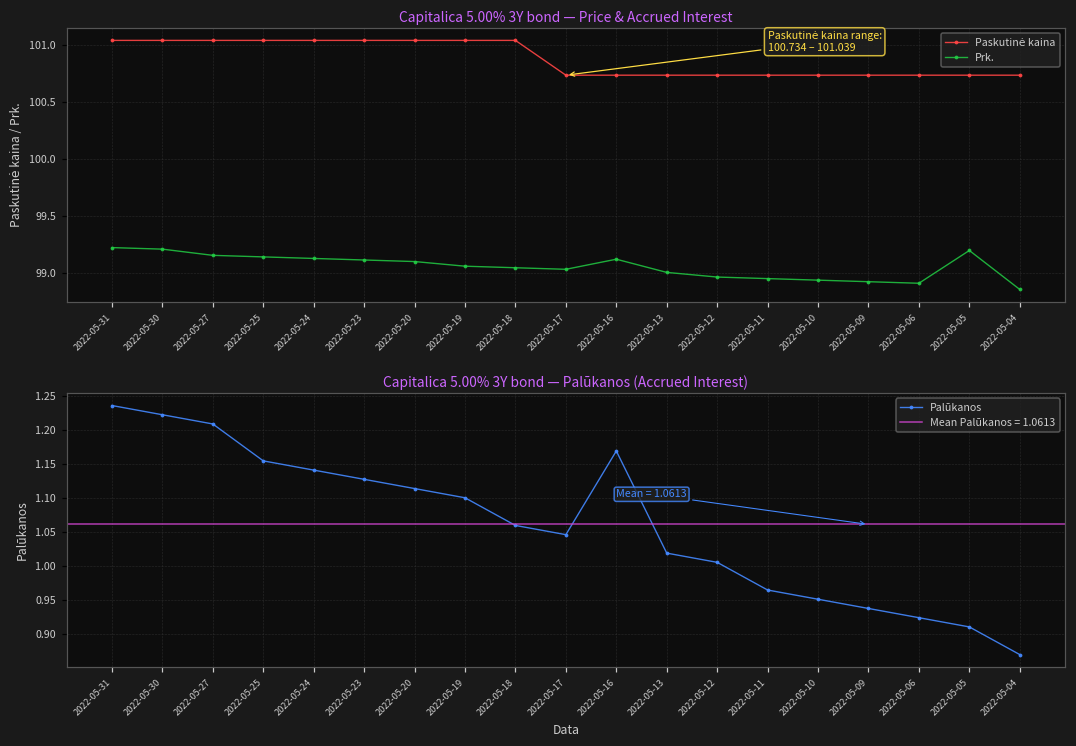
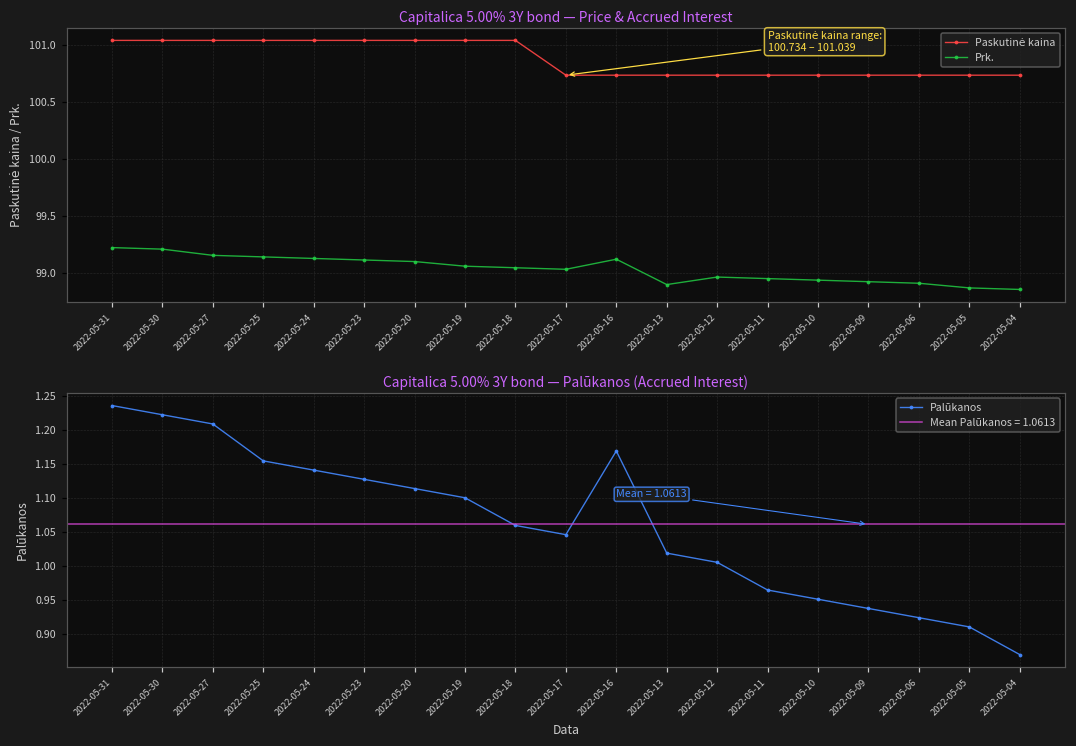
Capitalica 5.00% 3Y bond — Price & Accrued Interest, Prk., 2022-05-13: 99.01 -> 98.90
Capitalica 5.00% 3Y bond — Price & Accrued Interest, Prk., 2022-05-05: 99.20 -> 98.87
